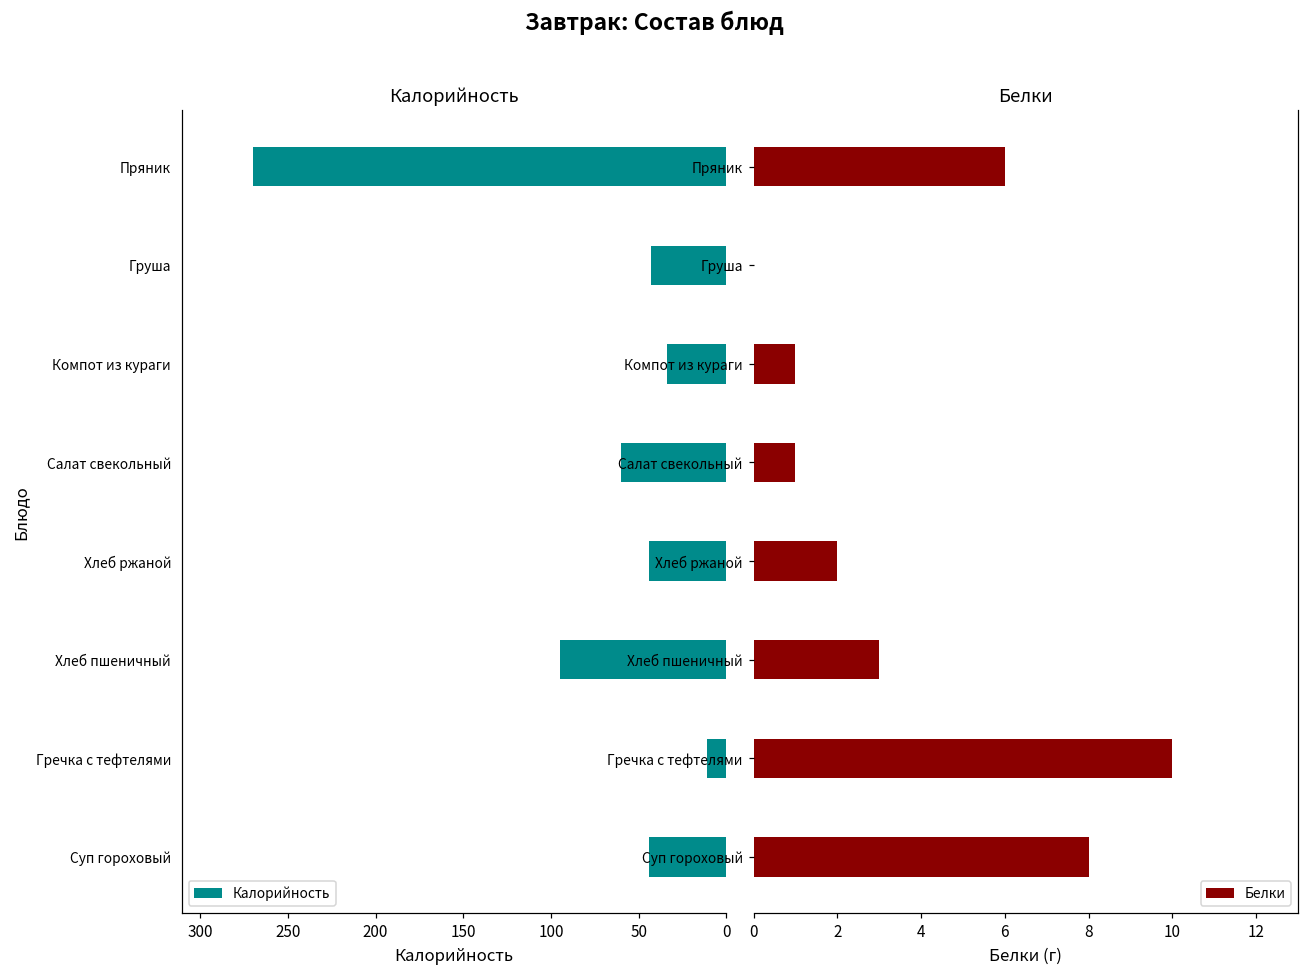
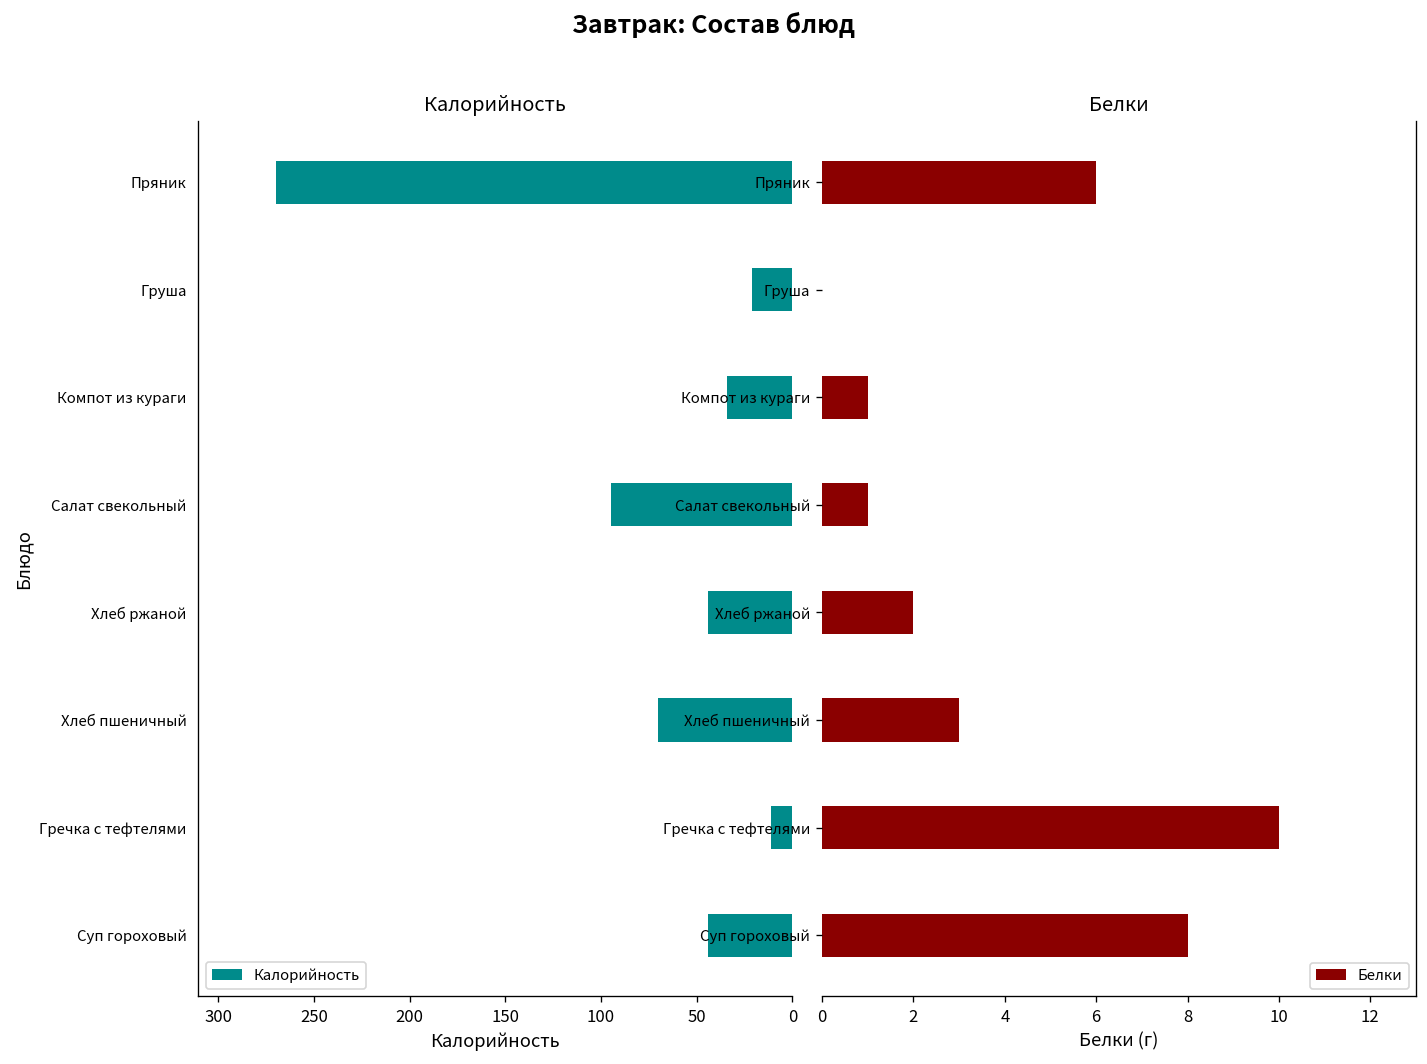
Калорийность, Груша: 43 -> 21
Калорийность, Салат свекольный: 60 -> 95
Калорийность, Хлеб пшеничный: 95 -> 70
